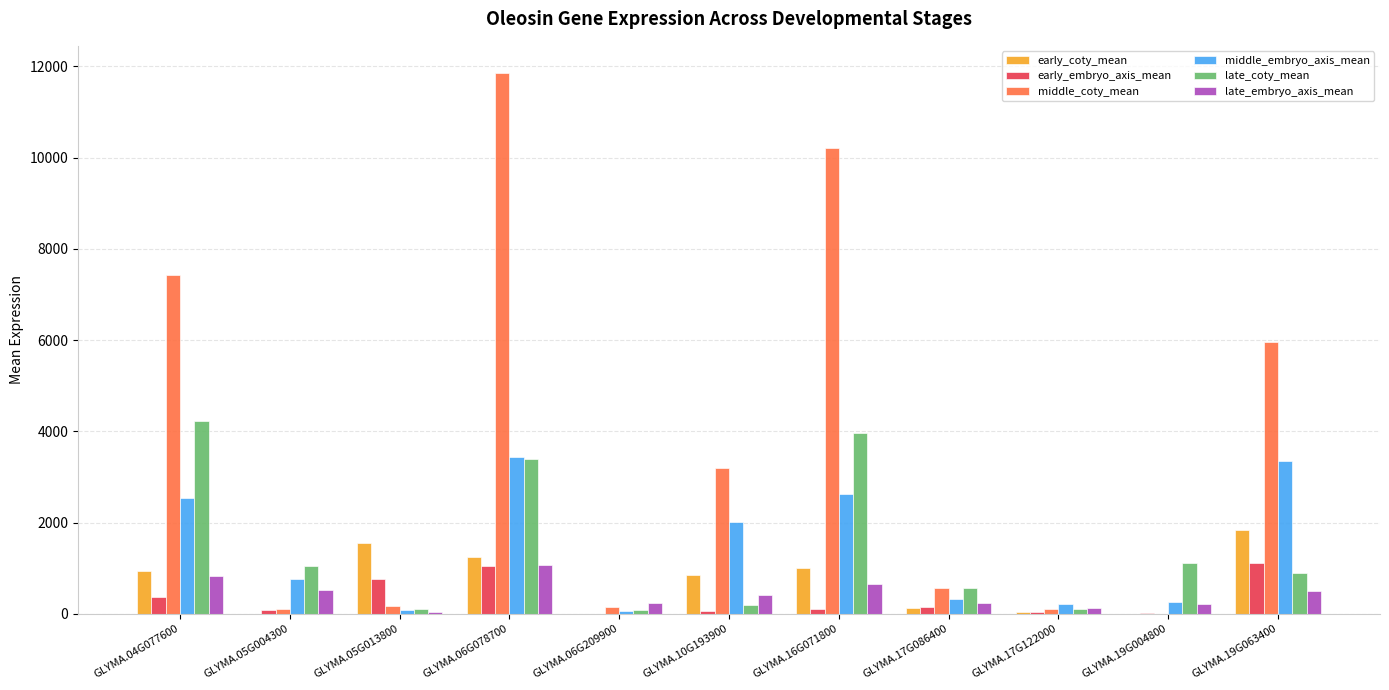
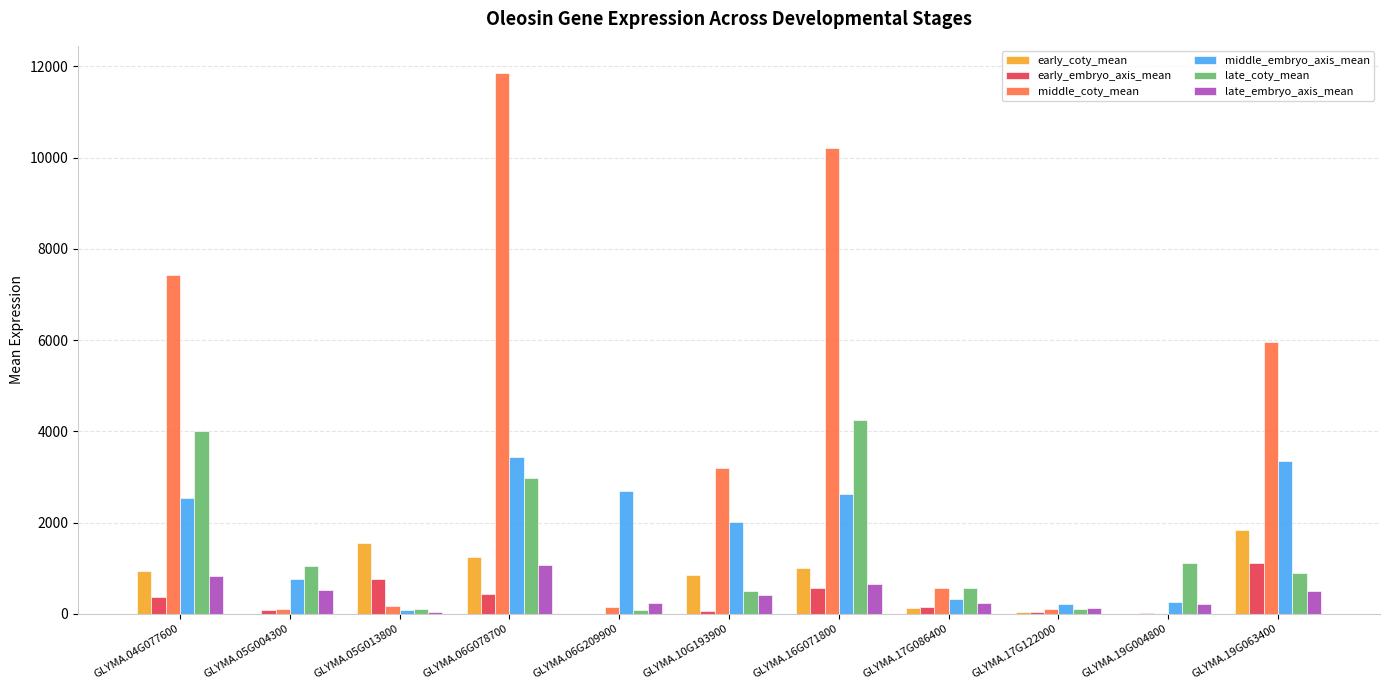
late_coty_mean, GLYMA.04G077600: 4200 -> 4000
early_embryo_axis_mean, GLYMA.06G078700: 1100 -> 400
late_coty_mean, GLYMA.06G078700: 3400 -> 3000
middle_embryo_axis_mean, GLYMA.06G209900: 100 -> 2700
late_coty_mean, GLYMA.10G193900: 200 -> 500
early_embryo_axis_mean, GLYMA.16G071800: 100 -> 600
late_coty_mean, GLYMA.16G071800: 4000 -> 4200
